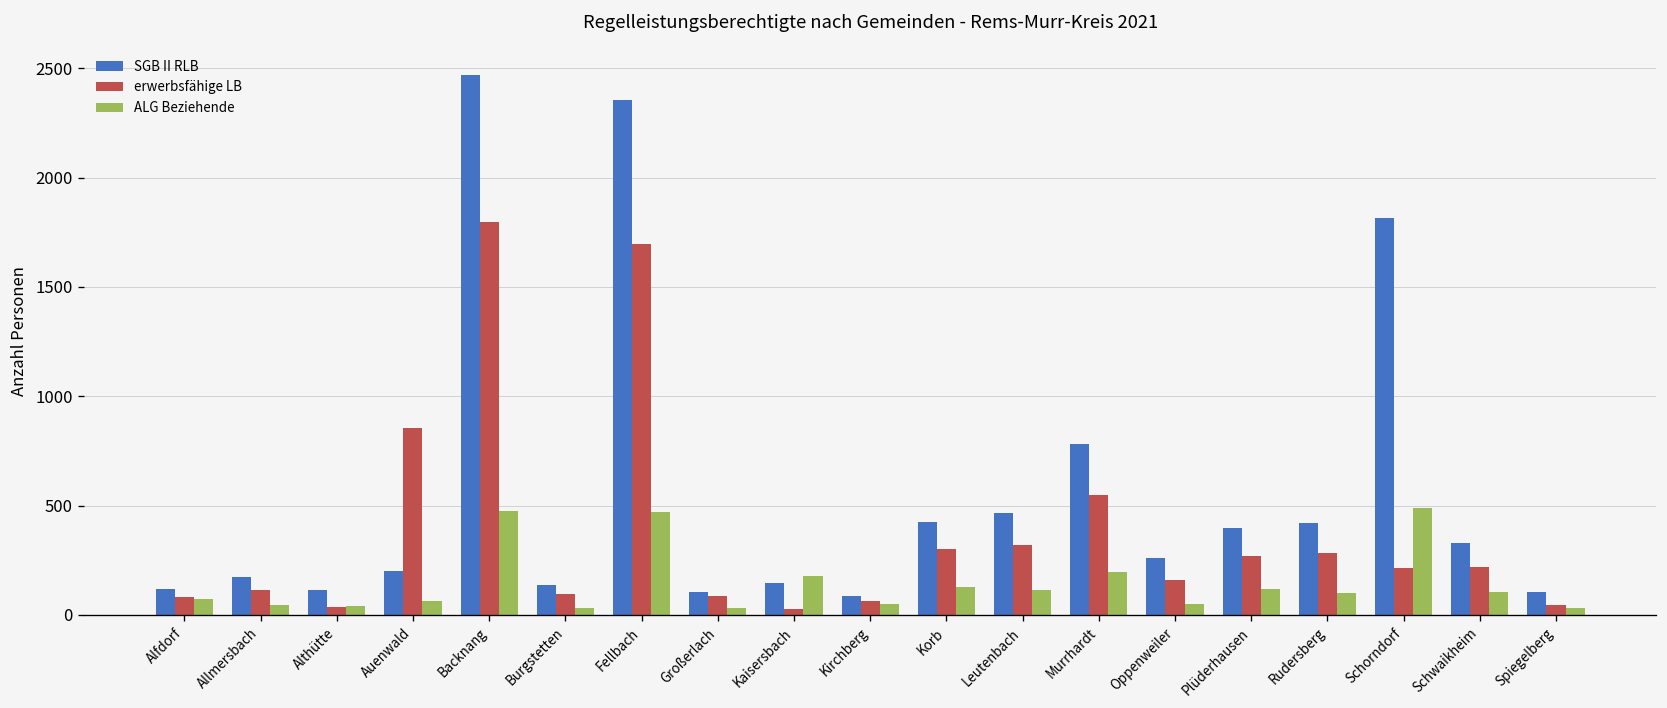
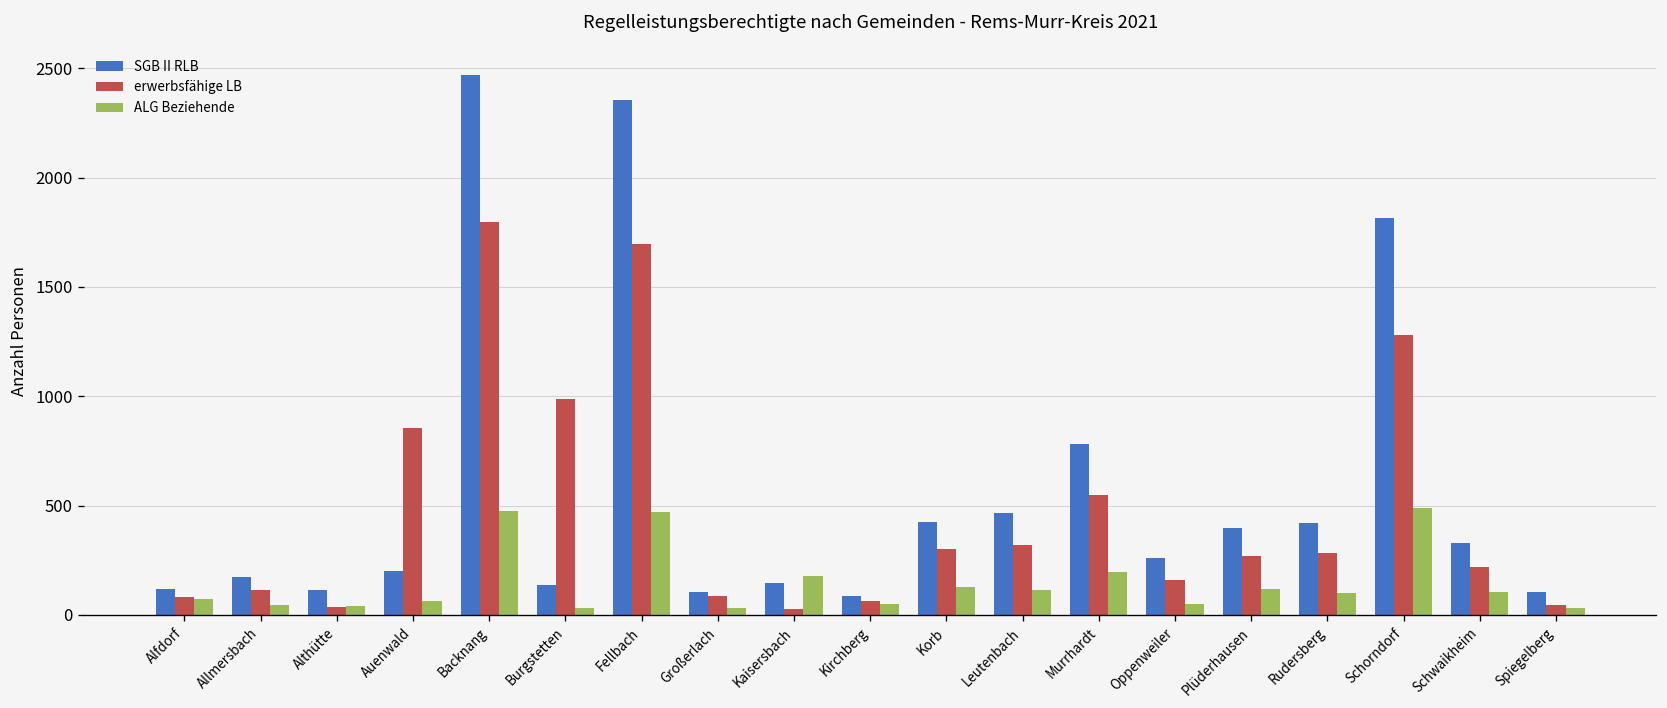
erwerbsfähige LB, Burgstetten: 100 -> 990
erwerbsfähige LB, Schorndorf: 210 -> 1280
